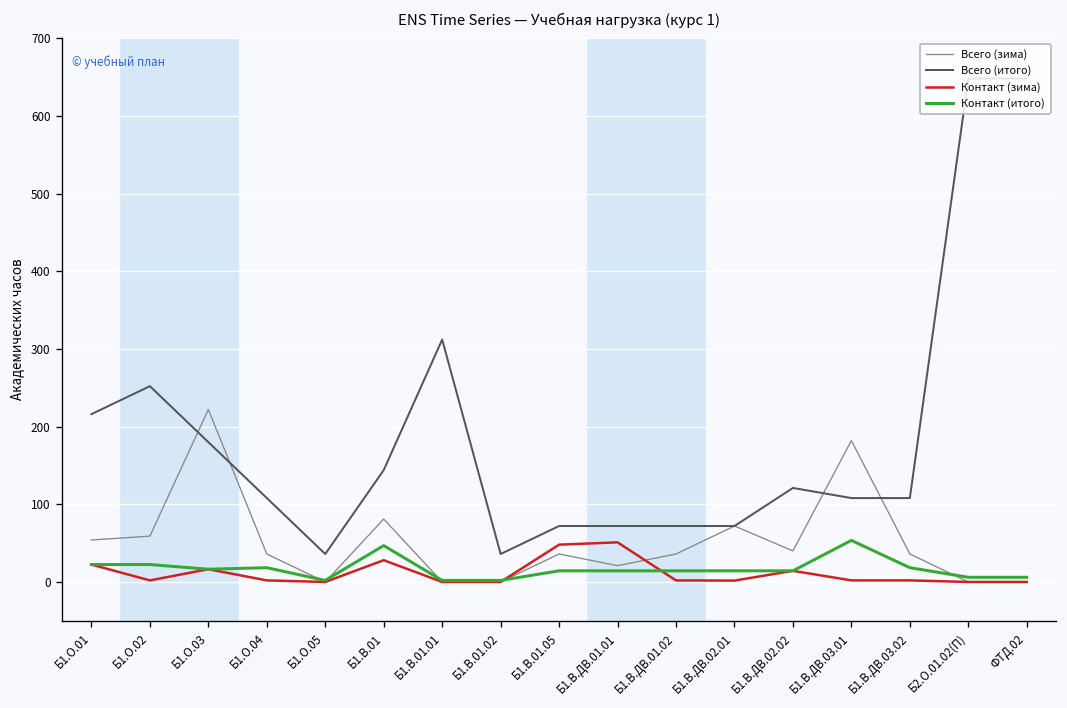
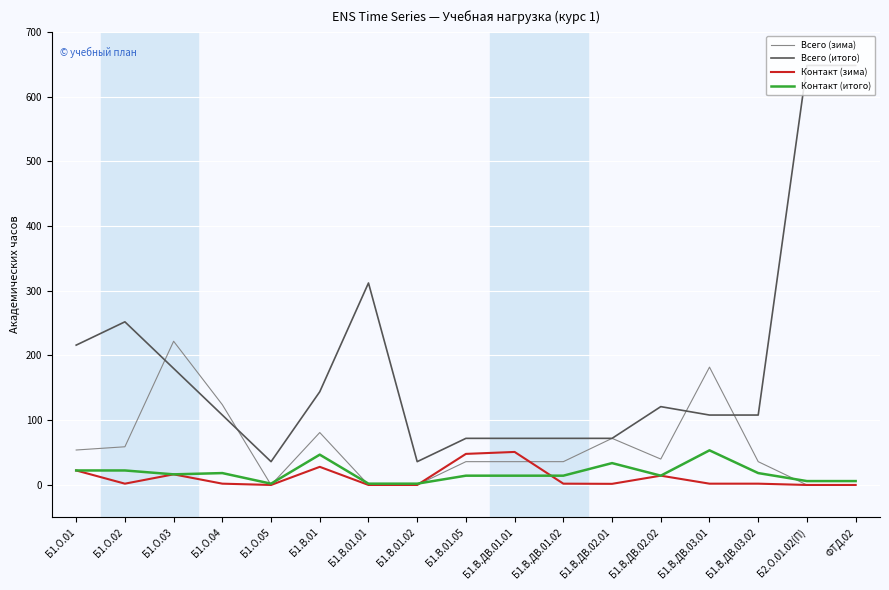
Всего (зима), Б1.О.04: 40 -> 120
Всего (зима), Б1.В.ДВ.01.01: 20 -> 40
Контакт (итого), Б1.В.ДВ.02.01: 10 -> 30
